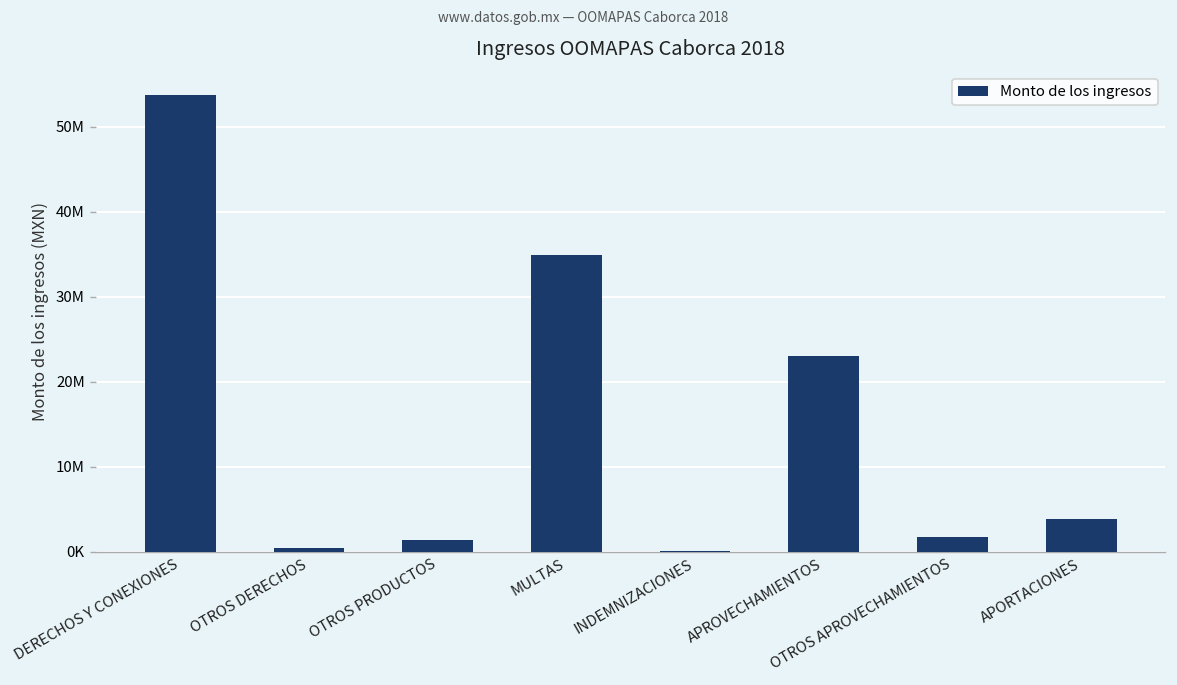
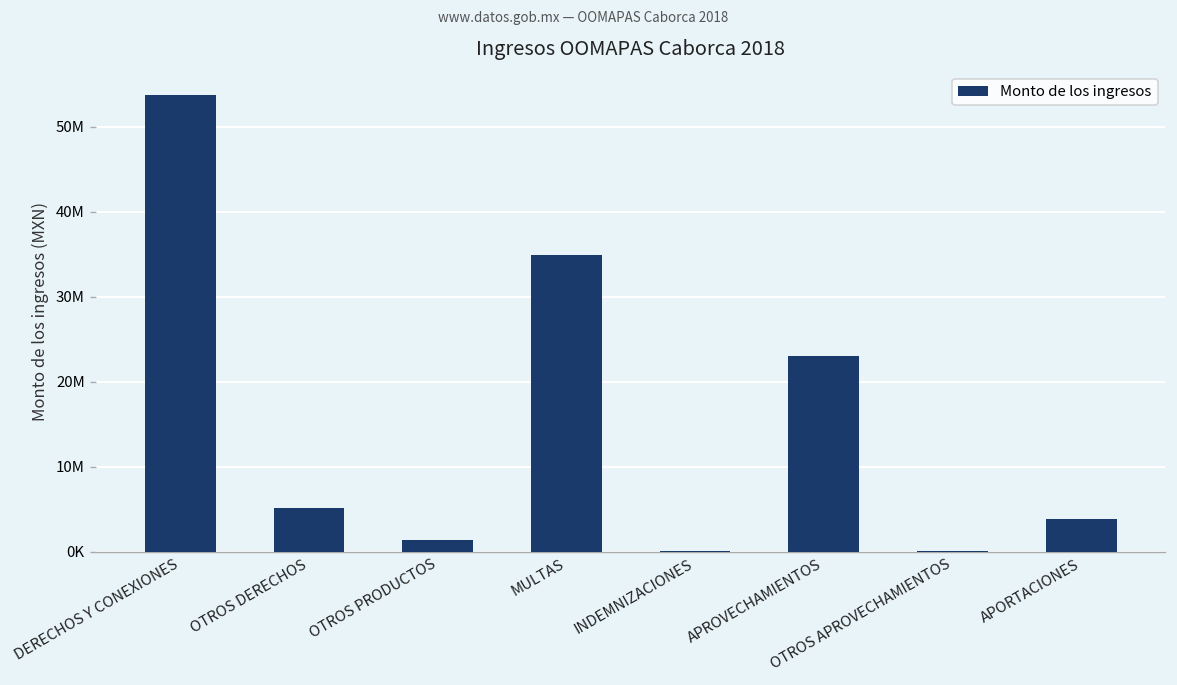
OTROS DERECHOS: 0 -> 5000000
OTROS APROVECHAMIENTOS: 2000000 -> 0
